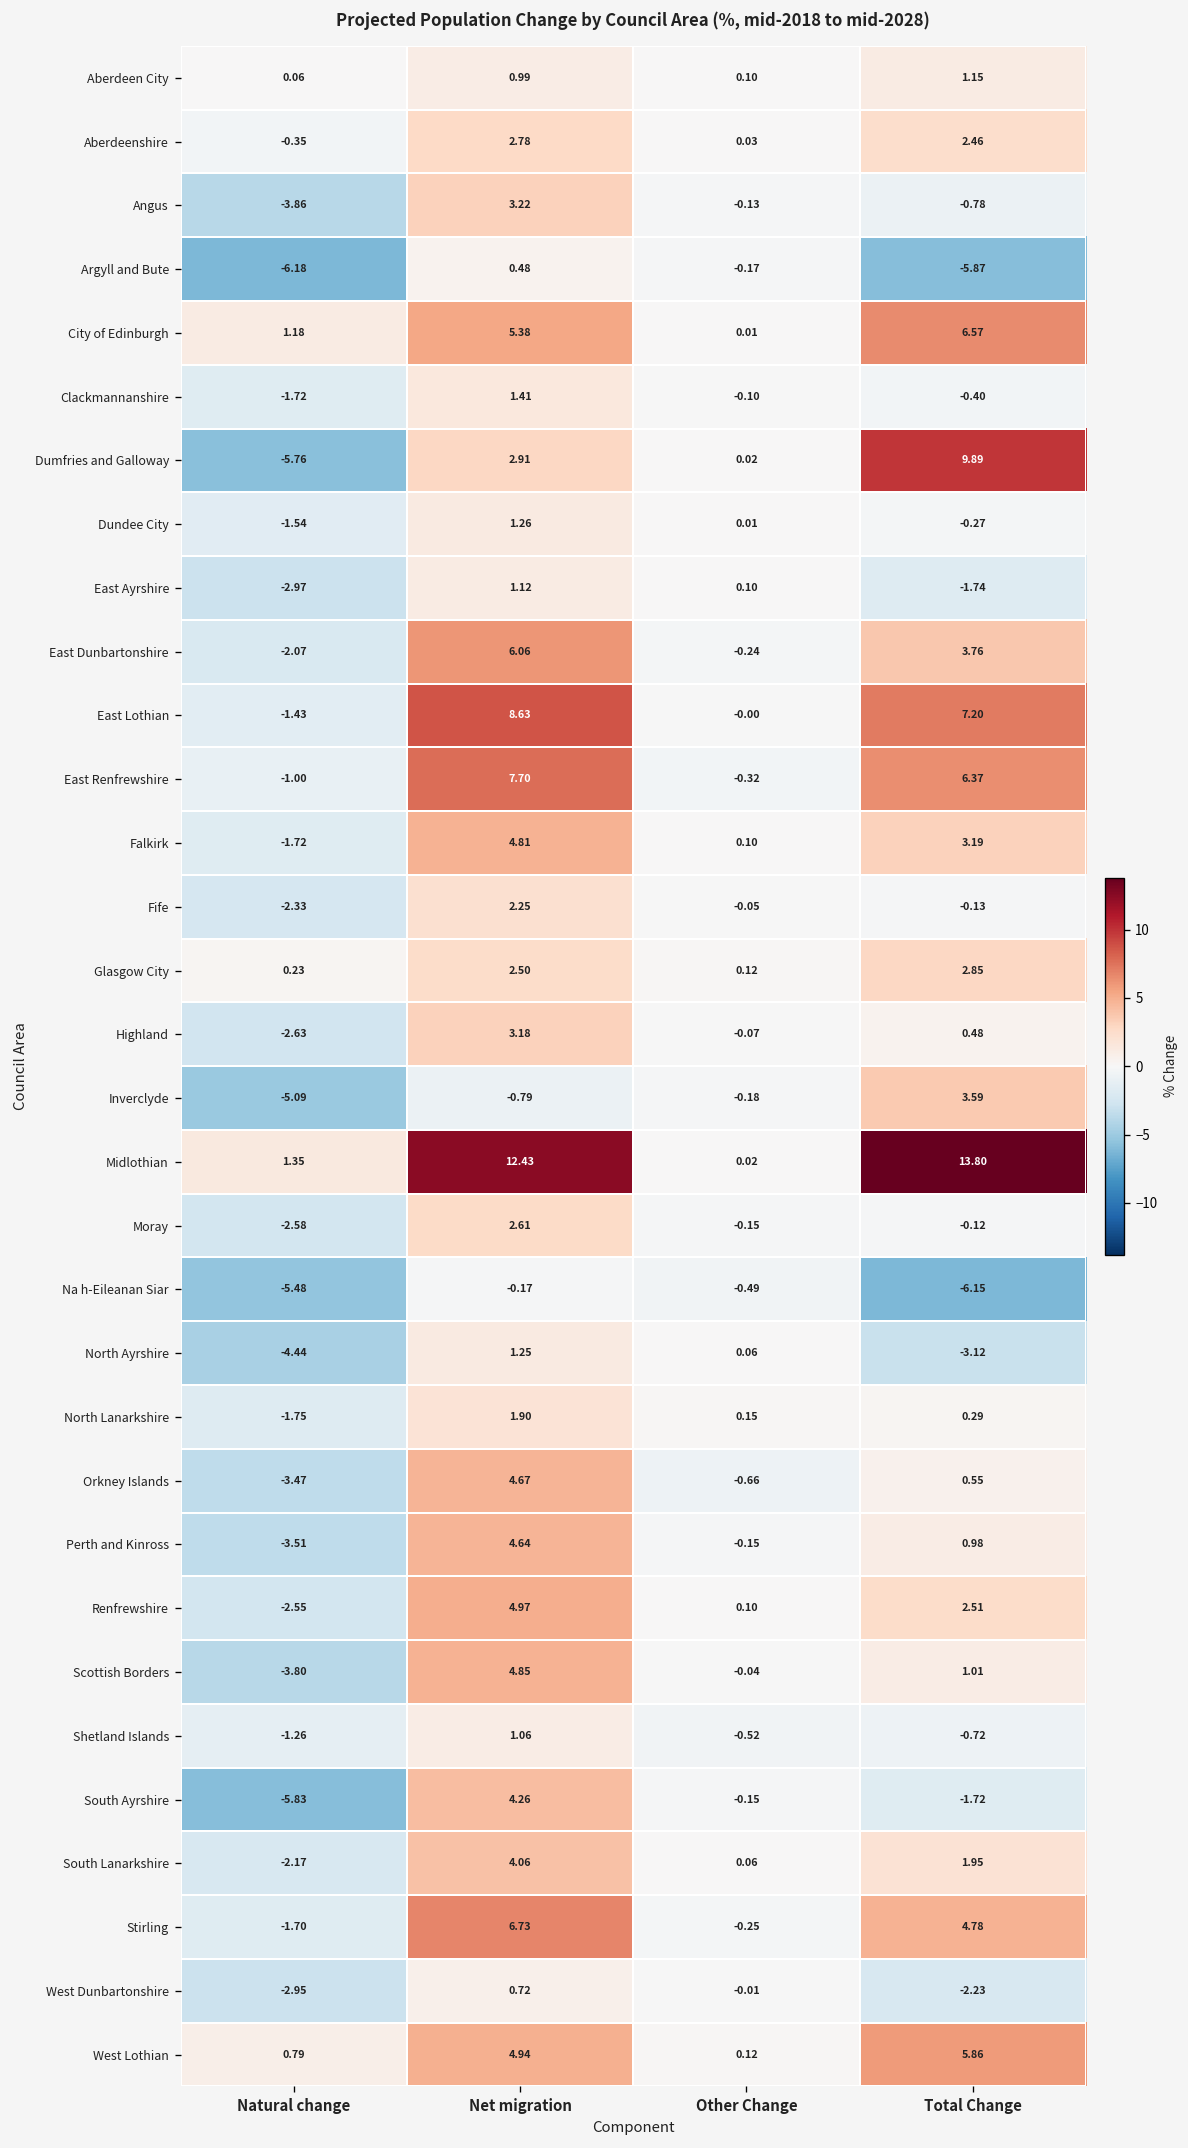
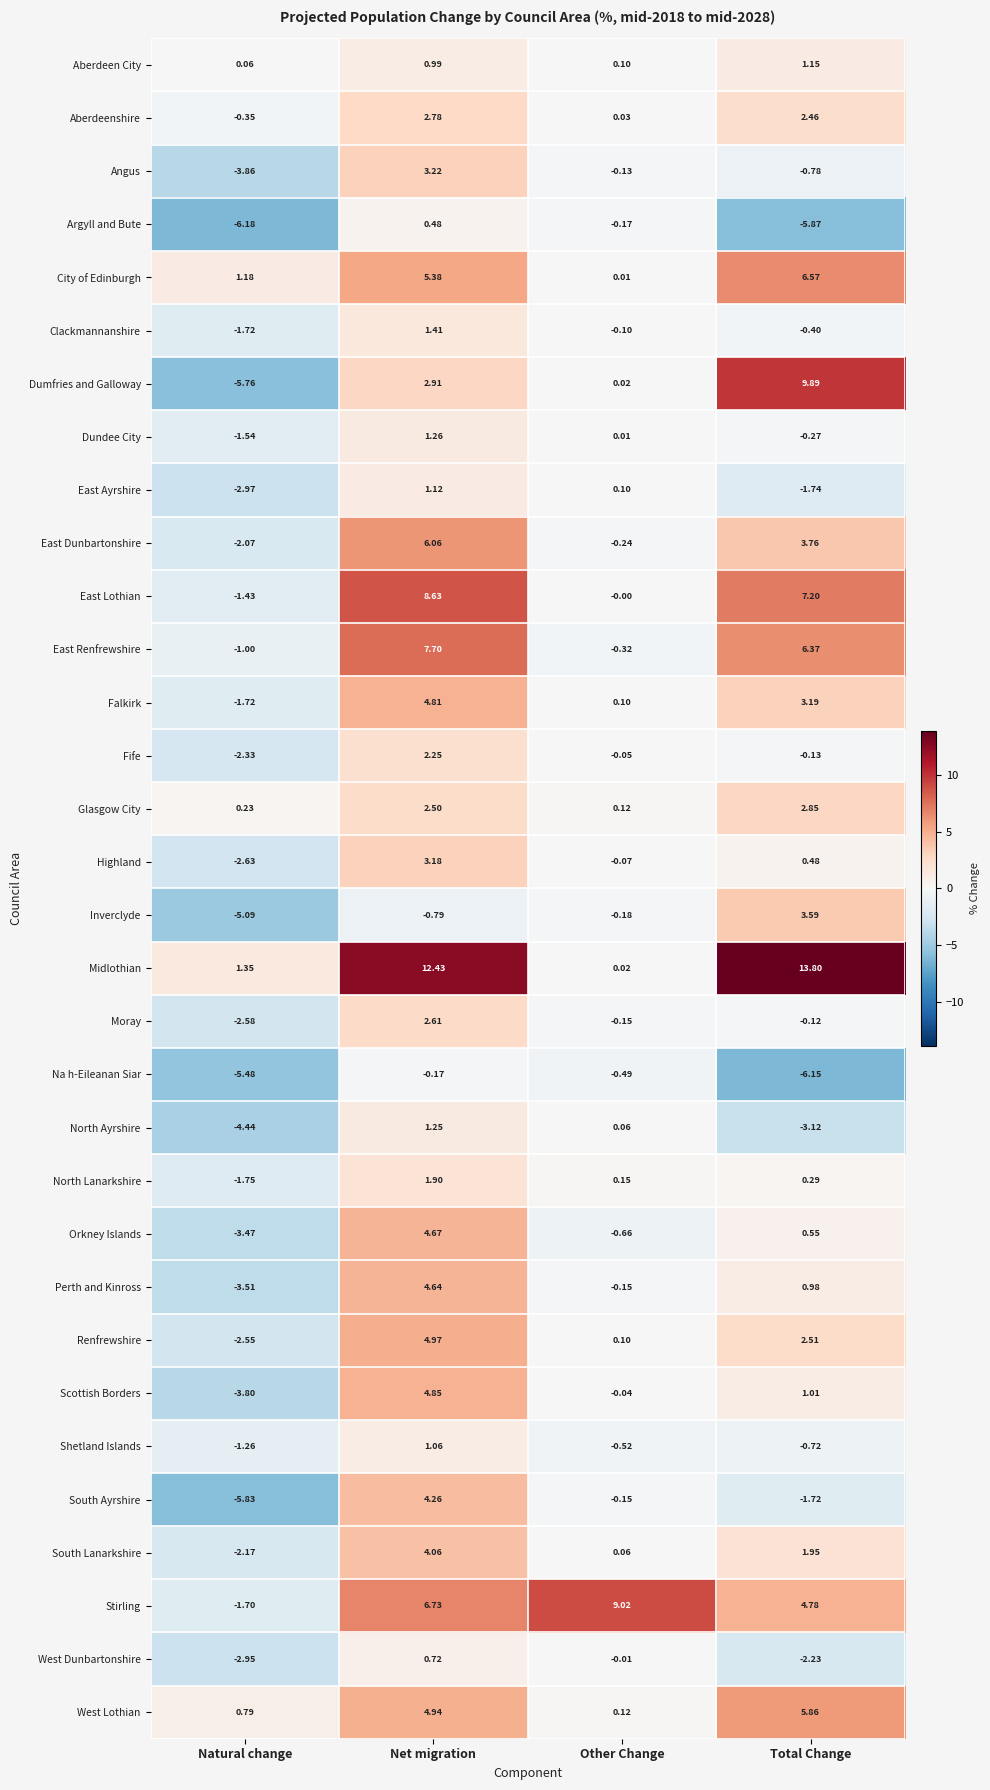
Stirling, Other Change: -0.25 -> 9.02
